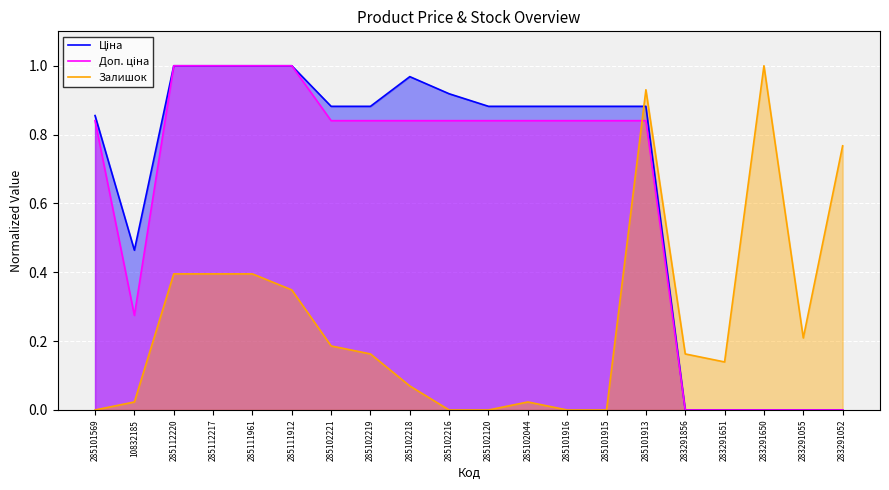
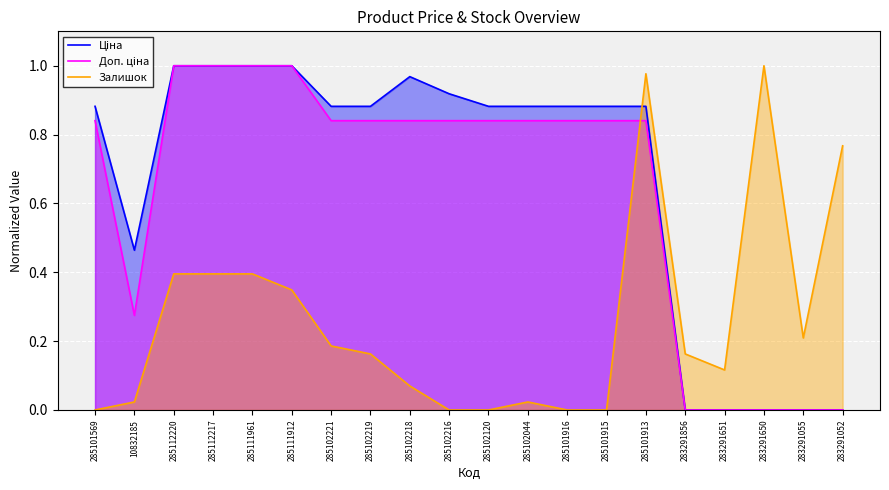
Ціна, 285101569: 0.86 -> 0.88
Залишок, 285101913: 0.93 -> 0.98
Залишок, 283291651: 0.14 -> 0.12
